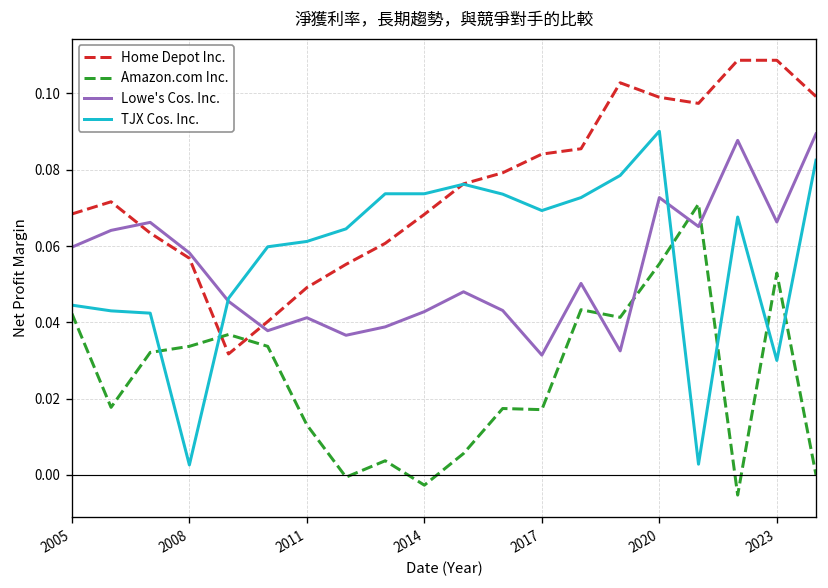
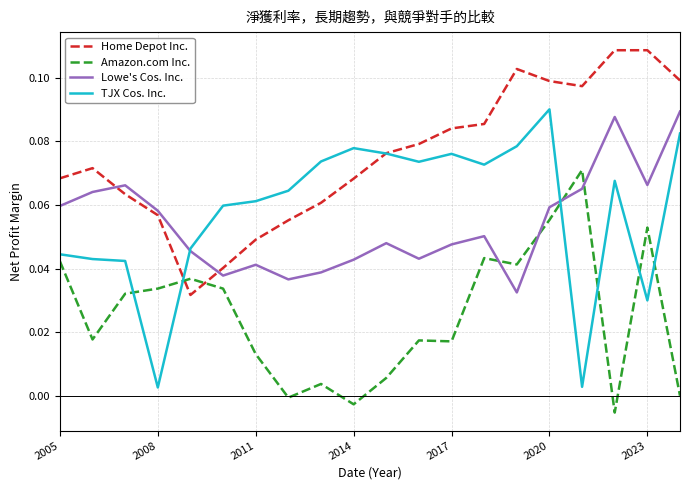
TJX Cos. Inc., 2014: 0.074 -> 0.078
Lowe's Cos. Inc., 2017: 0.031 -> 0.048
TJX Cos. Inc., 2017: 0.069 -> 0.076
Lowe's Cos. Inc., 2020: 0.073 -> 0.059
